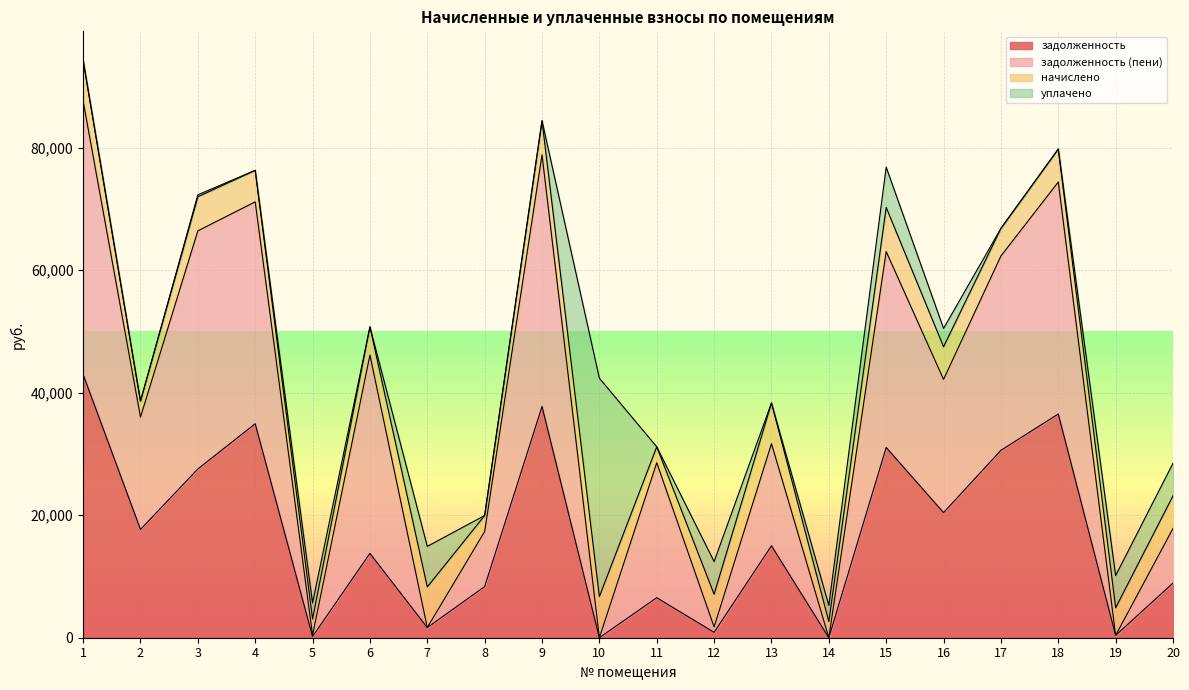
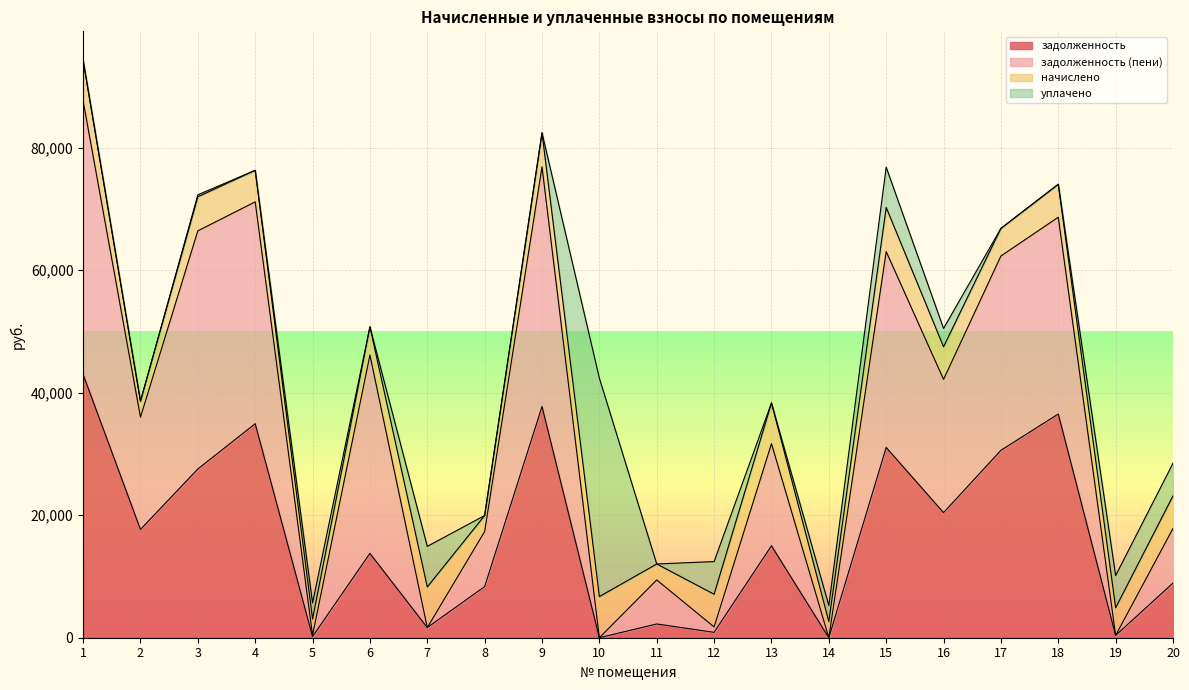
задолженность (пени), 9: 41,000 -> 39,000
задолженность, 11: 7,000 -> 2,000
задолженность (пени), 11: 22,000 -> 7,000
задолженность (пени), 18: 38,000 -> 32,000
